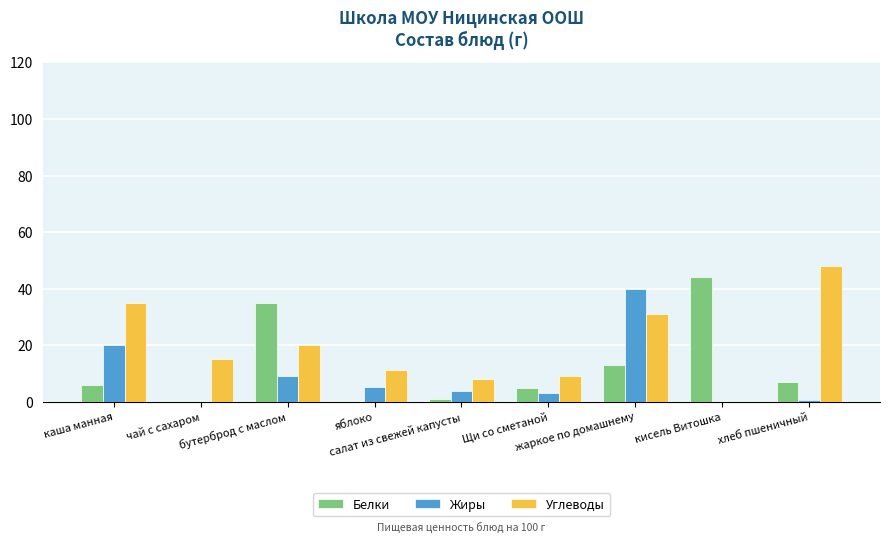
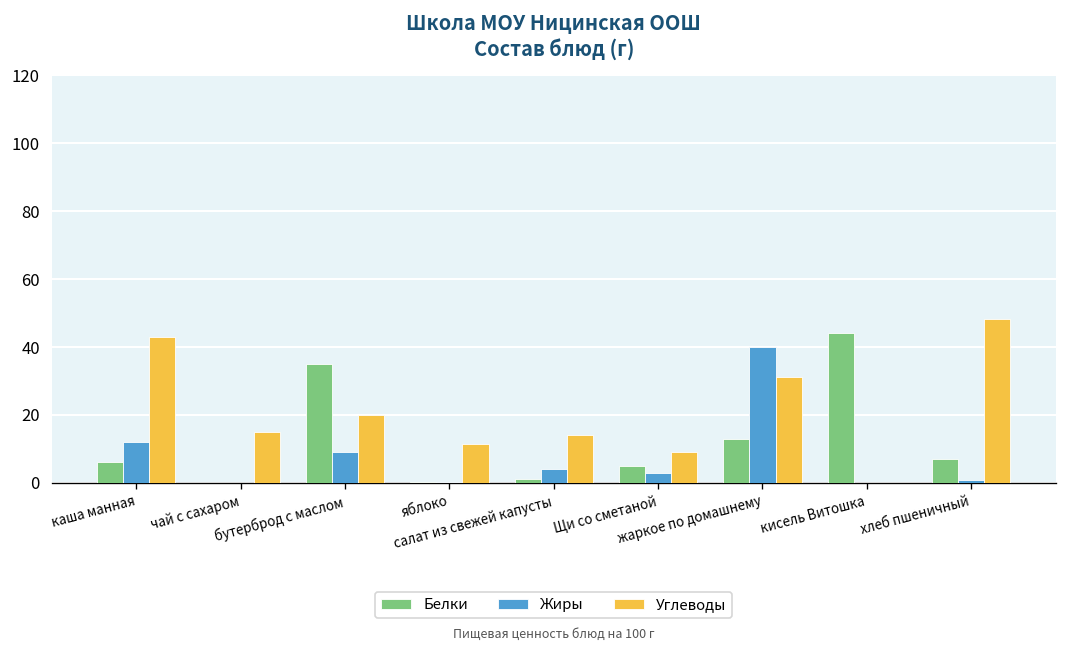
Жиры, каша манная: 20 -> 12
Углеводы, каша манная: 35 -> 43
Жиры, яблоко: 5 -> 0
Углеводы, салат из свежей капусты: 8 -> 14
